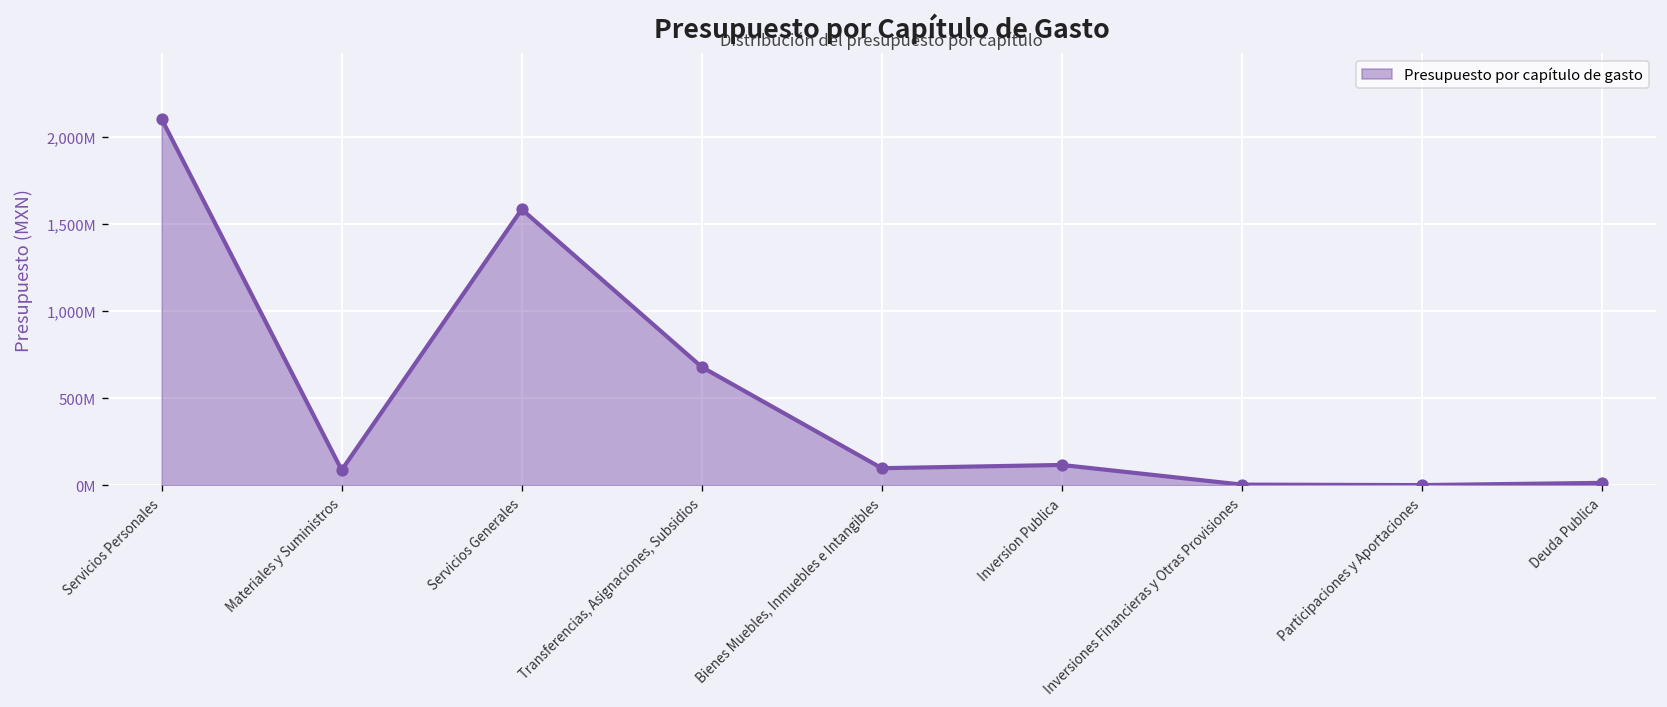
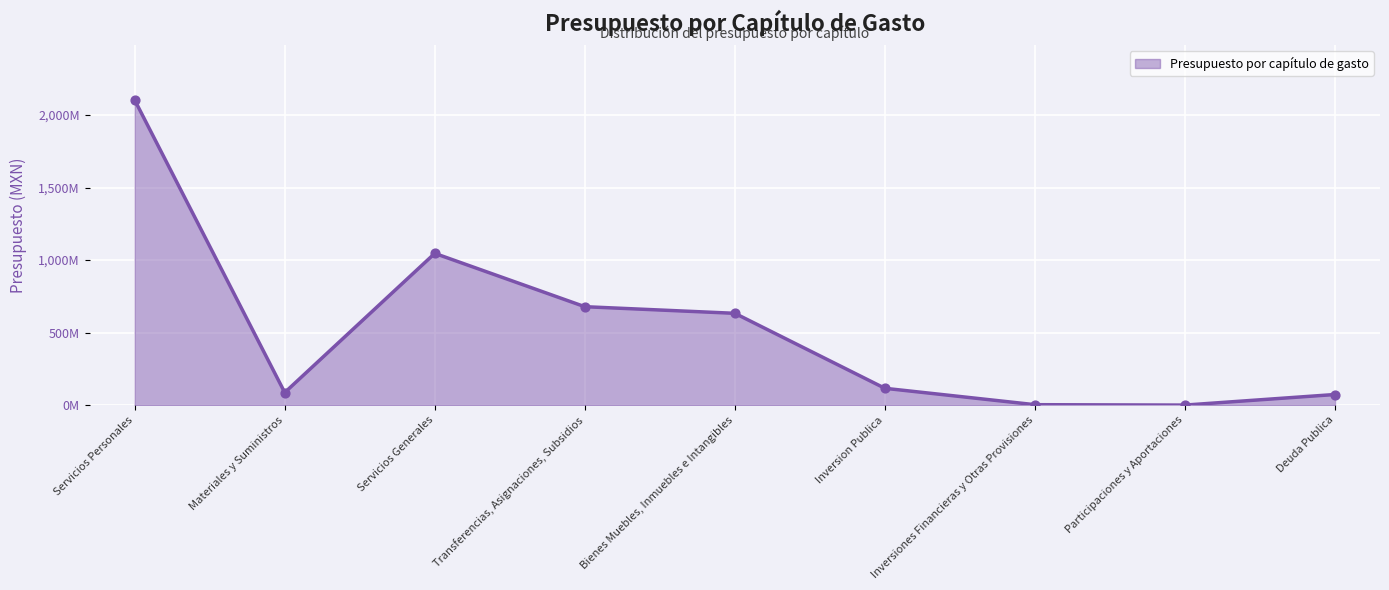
Servicios Generales: 1,580,000,000 -> 1,050,000,000
Bienes Muebles, Inmuebles e Intangibles: 100,000,000 -> 630,000,000
Deuda Publica: 10,000,000 -> 70,000,000
